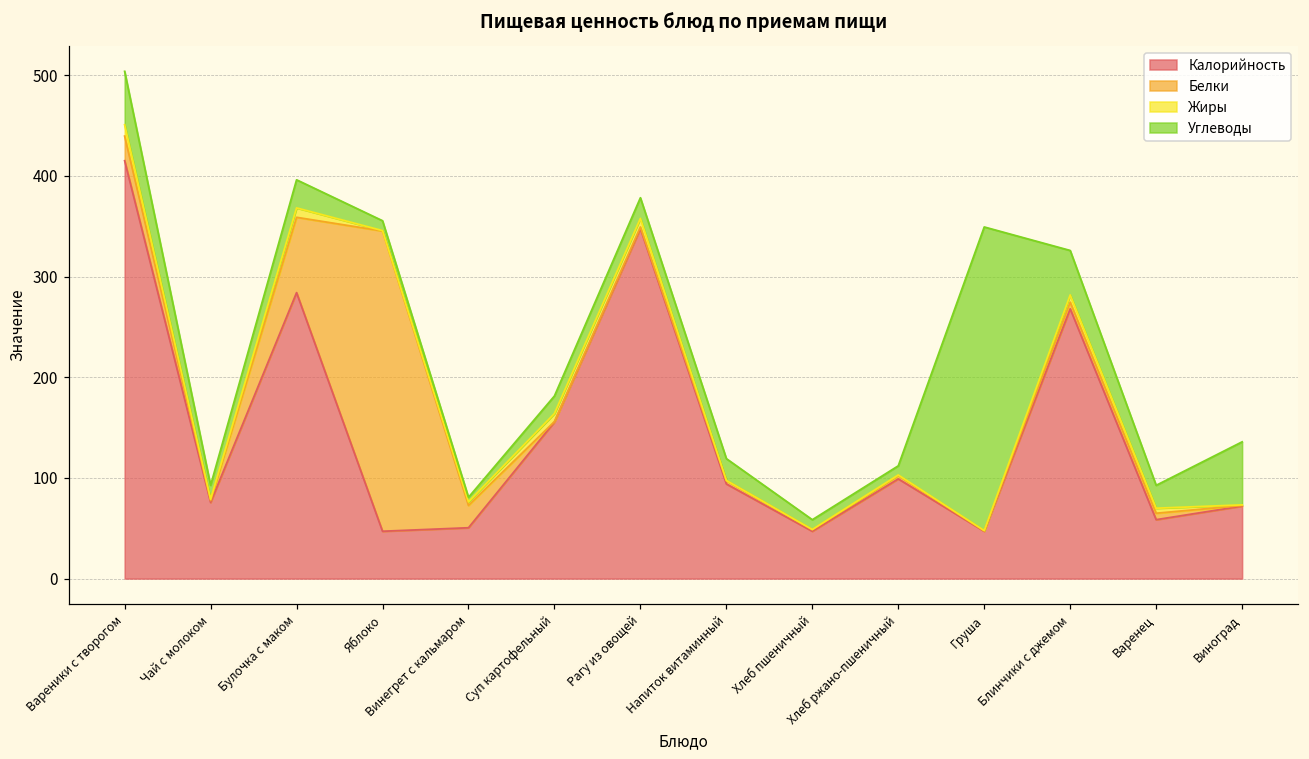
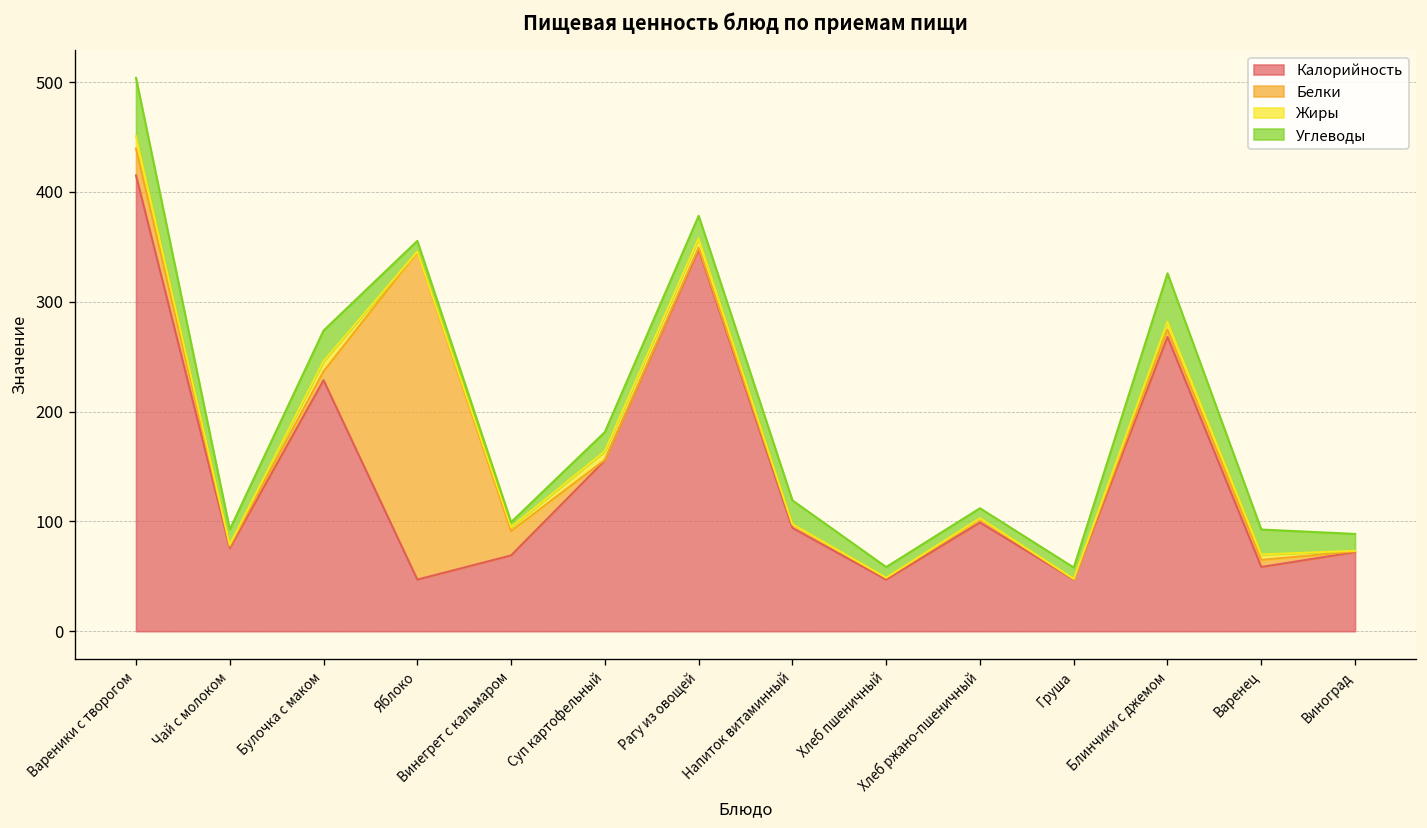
Калорийность, Булочка с маком: 280 -> 230
Белки, Булочка с маком: 70 -> 10
Калорийность, Винегрет с кальмаром: 50 -> 70
Углеводы, Груша: 300 -> 10
Углеводы, Виноград: 60 -> 20
